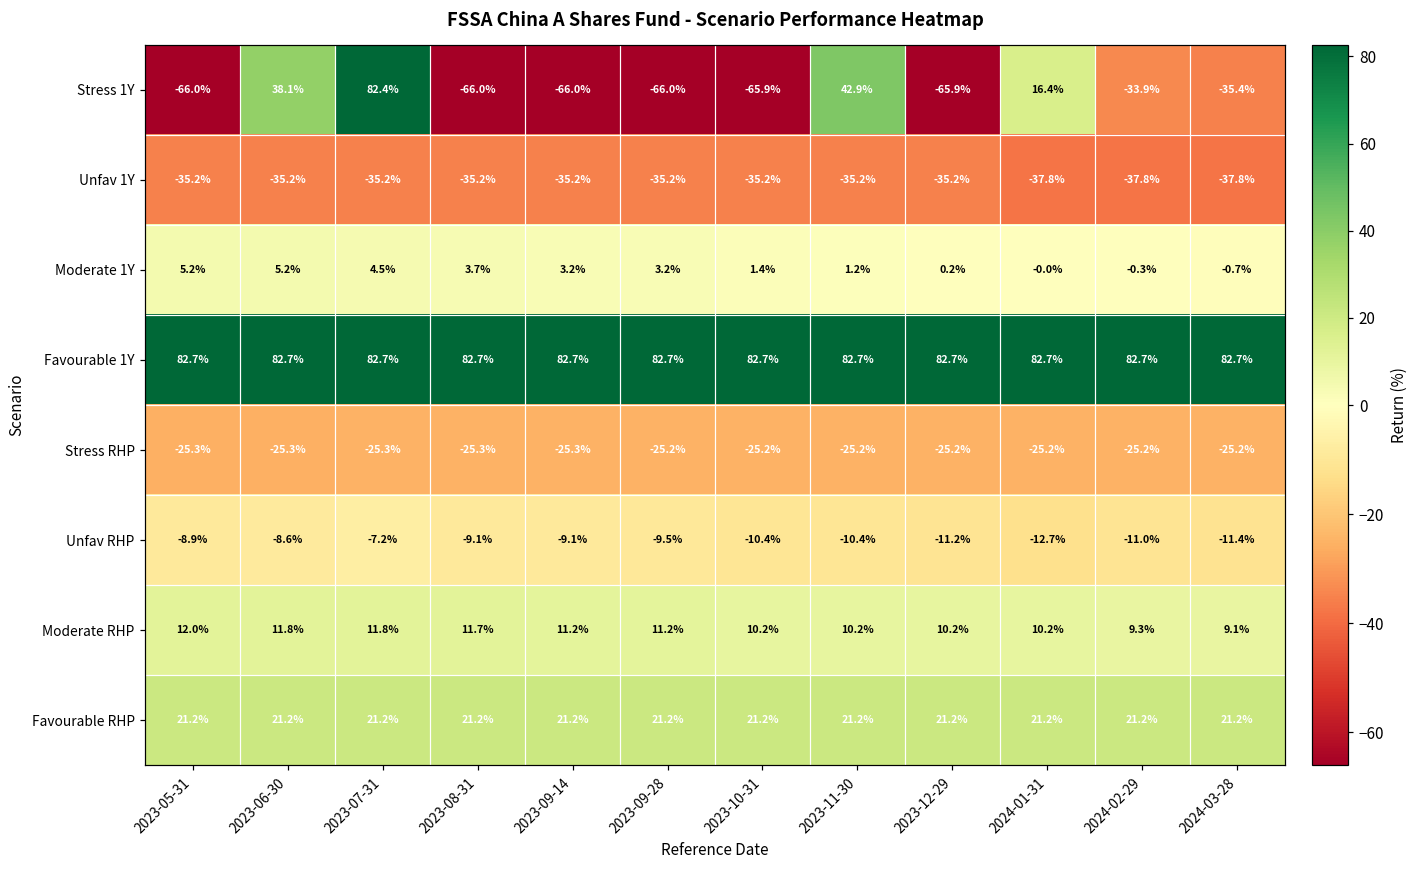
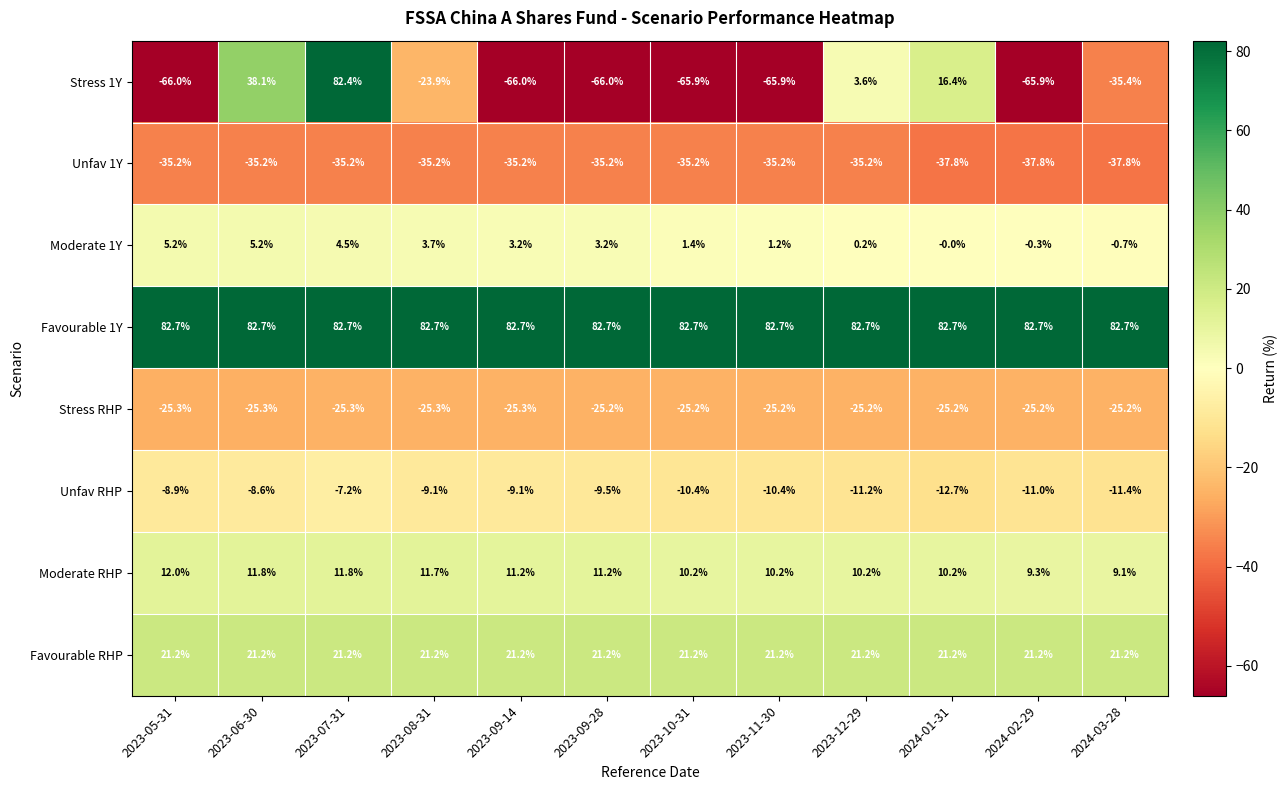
Stress 1Y, 2023-08-31: -66.0% -> -23.9%
Stress 1Y, 2023-11-30: 42.9% -> -65.9%
Stress 1Y, 2023-12-29: -65.9% -> 3.6%
Stress 1Y, 2024-02-29: -33.9% -> -65.9%
